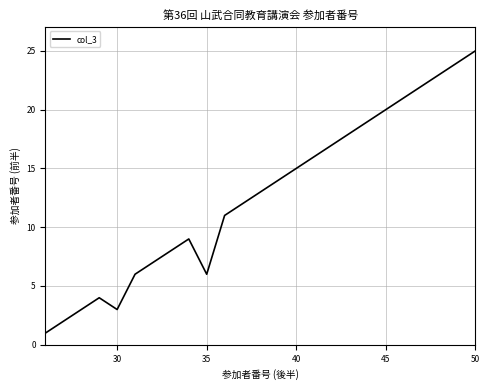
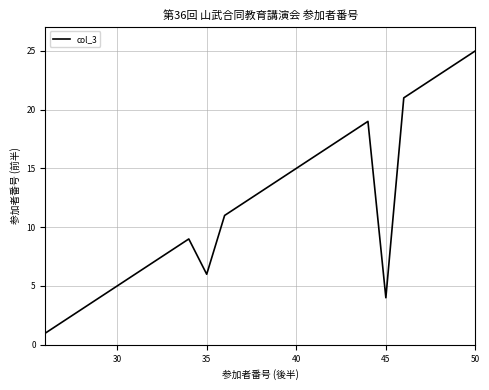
30: 3 -> 5
45: 20 -> 4
